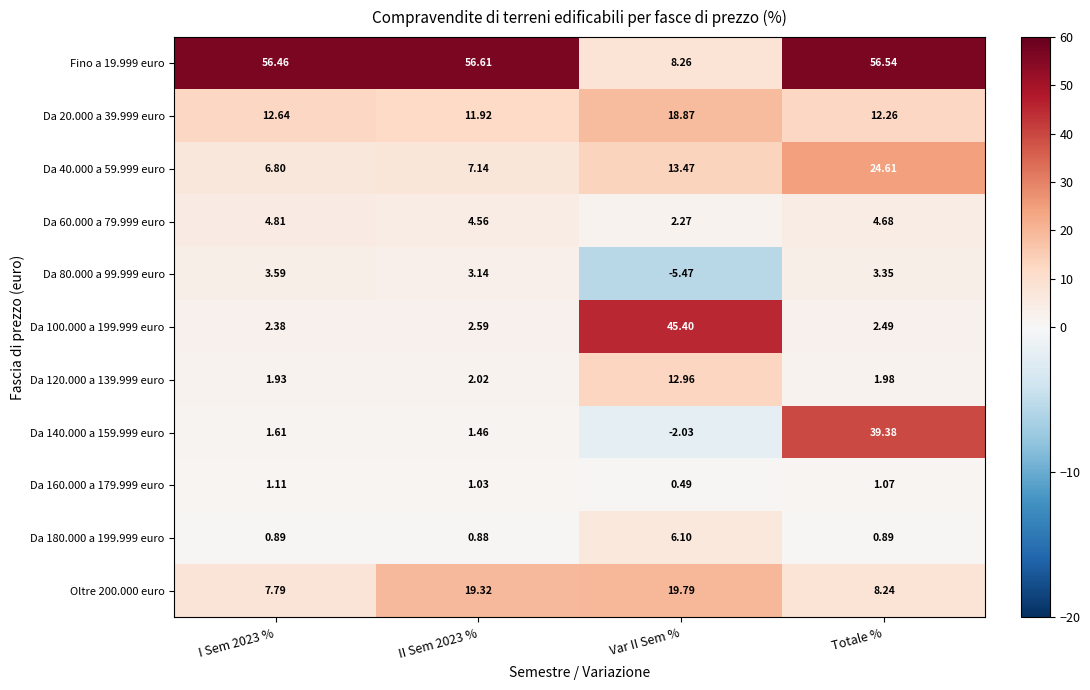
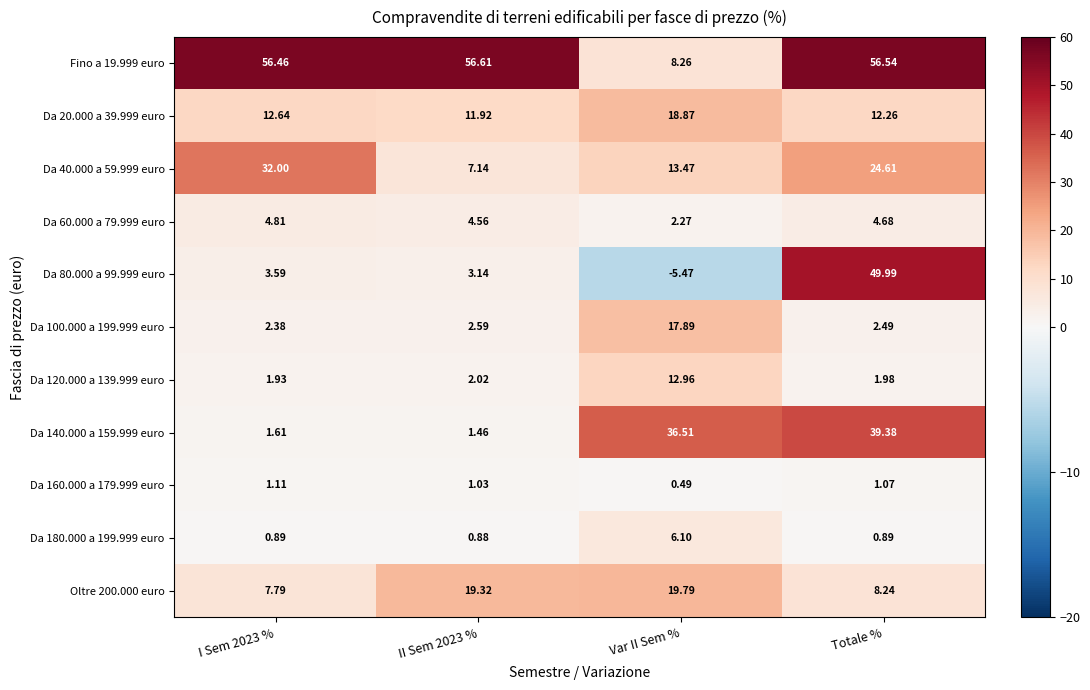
Da 40.000 a 59.999 euro, I Sem 2023 %: 6.80 -> 32.00
Da 80.000 a 99.999 euro, Totale %: 3.35 -> 49.99
Da 100.000 a 199.999 euro, Var II Sem %: 45.40 -> 17.89
Da 140.000 a 159.999 euro, Var II Sem %: -2.03 -> 36.51
